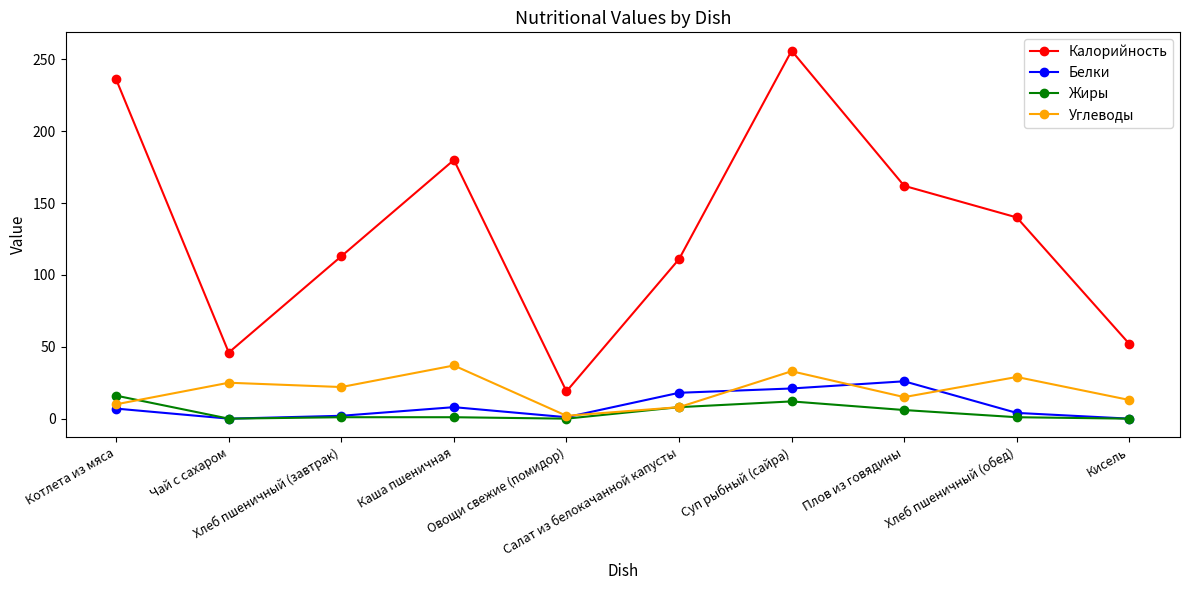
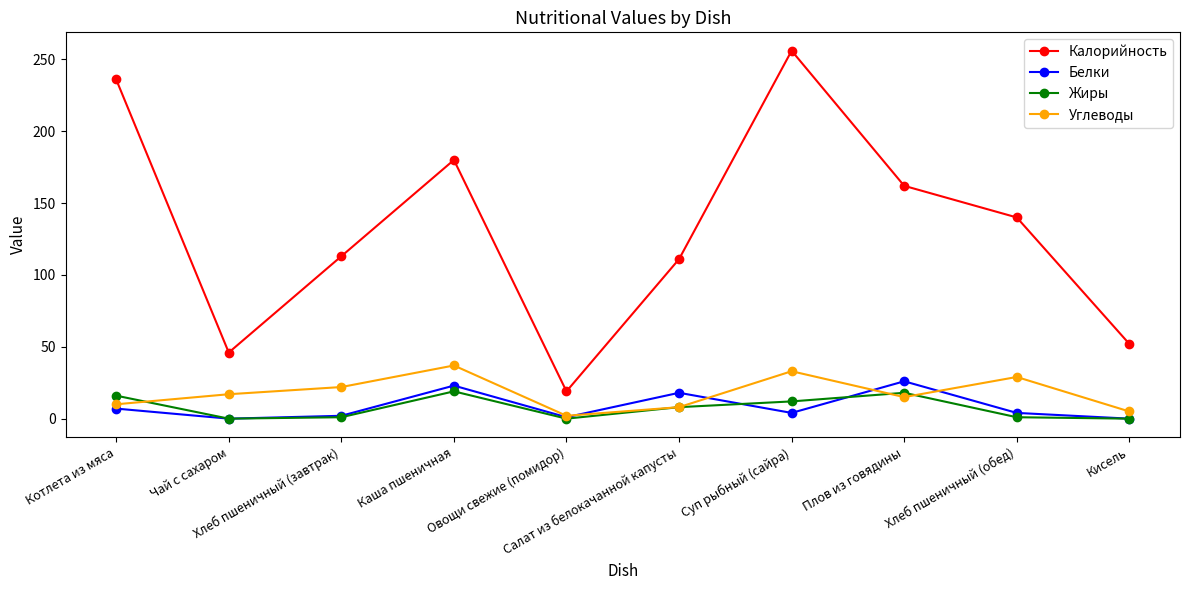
Углеводы, Чай с сахаром: 25 -> 17
Белки, Каша пшеничная: 8 -> 23
Жиры, Каша пшеничная: 1 -> 19
Белки, Суп рыбный (сайра): 21 -> 4
Жиры, Плов из говядины: 6 -> 18
Углеводы, Кисель: 13 -> 5
